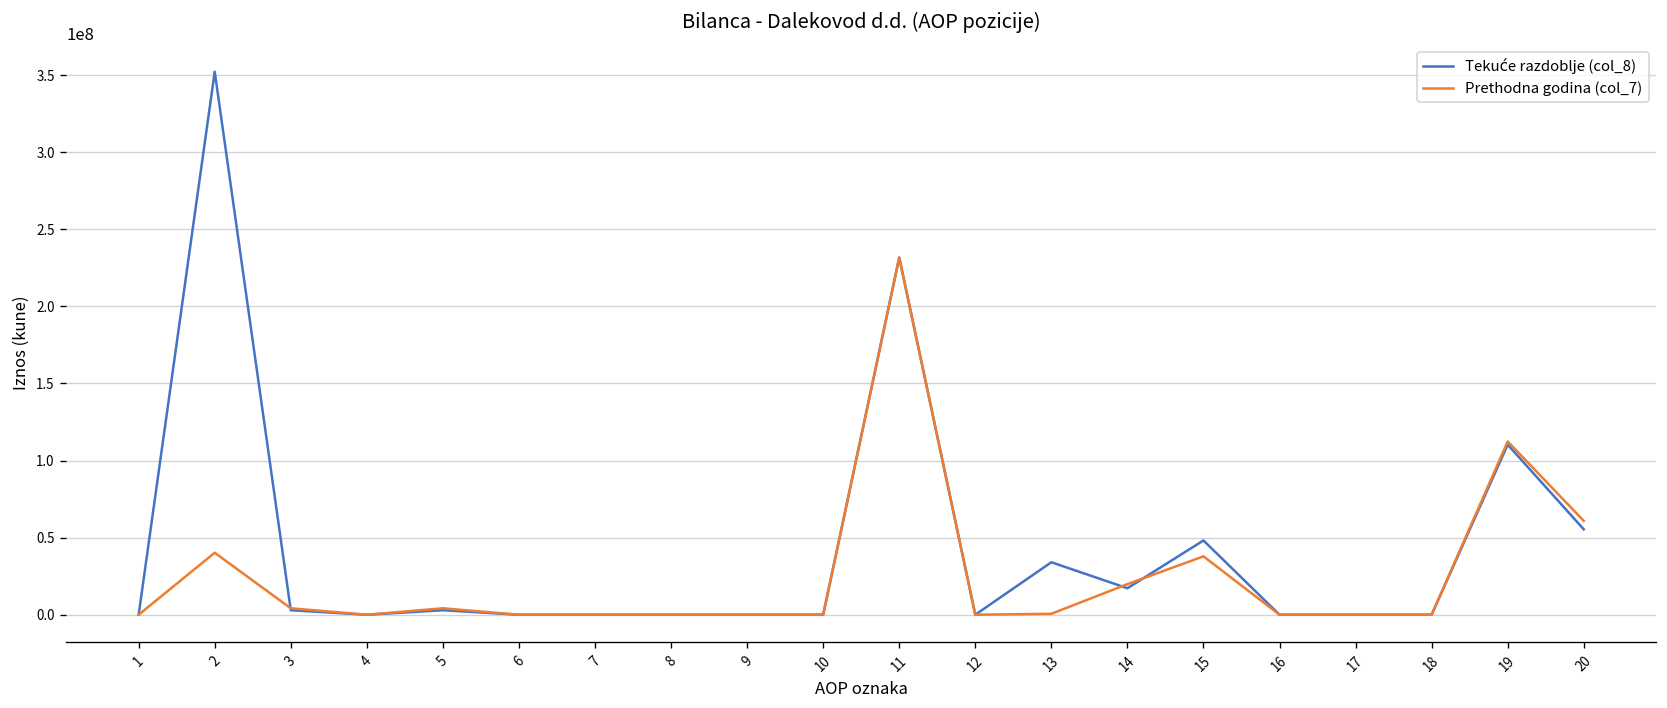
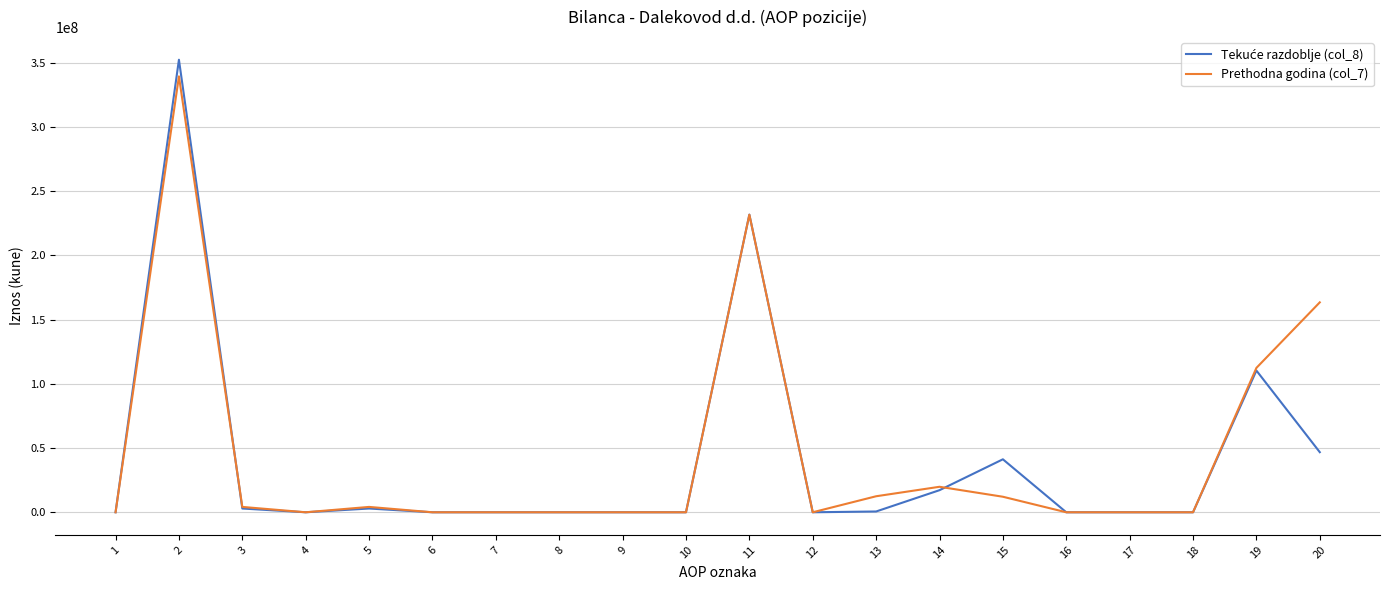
Prethodna godina (col_7), 2: 40000000 -> 339000000
Tekuće razdoblje (col_8), 13: 34000000 -> 1000000
Prethodna godina (col_7), 13: 1000000 -> 12000000
Tekuće razdoblje (col_8), 15: 48000000 -> 41000000
Prethodna godina (col_7), 15: 38000000 -> 12000000
Tekuće razdoblje (col_8), 20: 55000000 -> 47000000
Prethodna godina (col_7), 20: 61000000 -> 163000000
